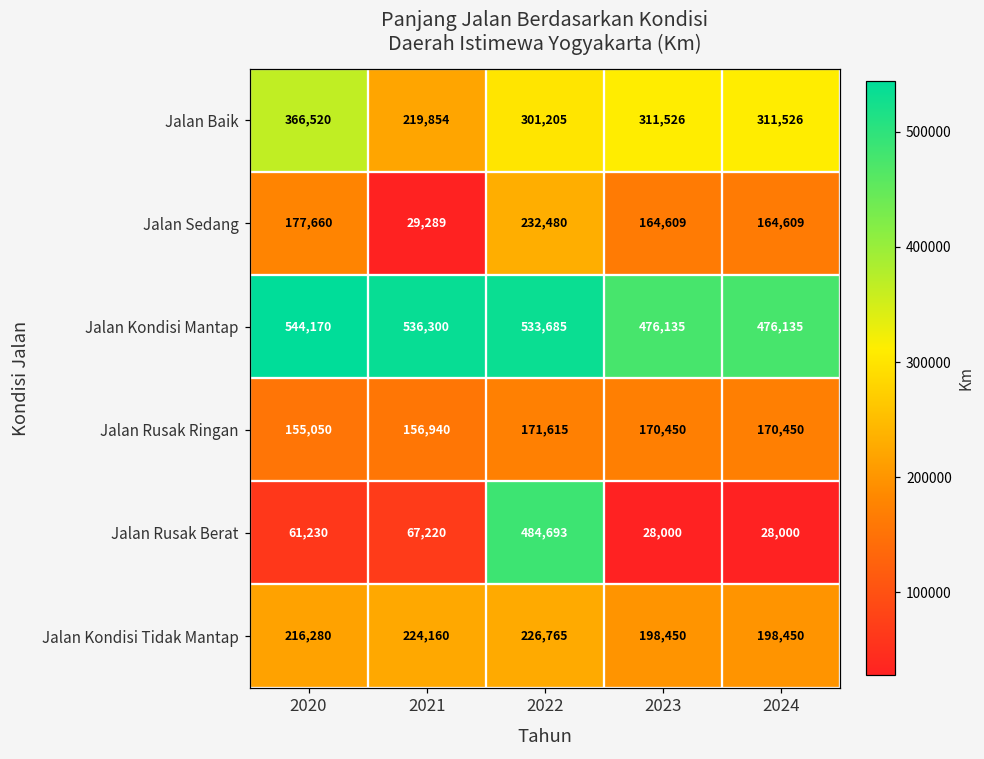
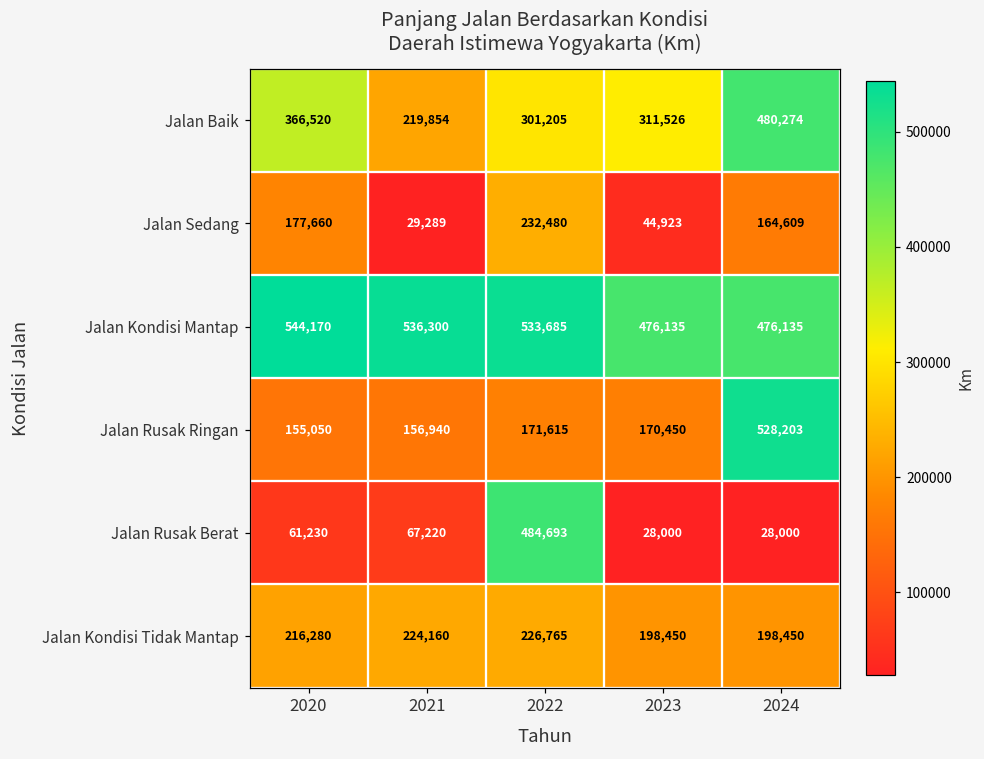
Jalan Baik, 2024: 311,526 -> 480,274
Jalan Sedang, 2023: 164,609 -> 44,923
Jalan Rusak Ringan, 2024: 170,450 -> 528,203
